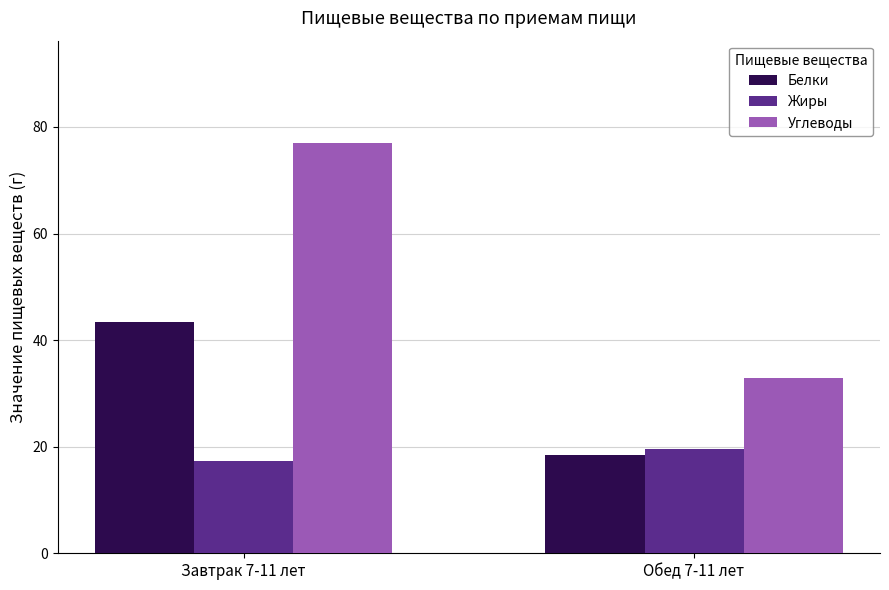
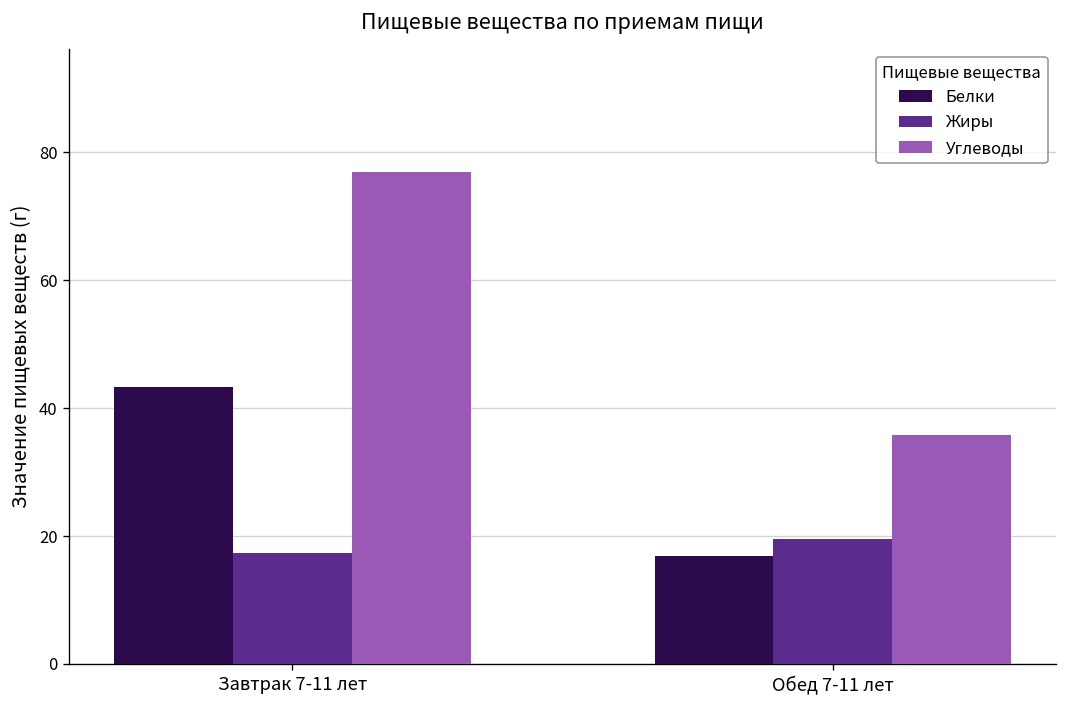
Белки, Обед 7-11 лет: 18 -> 17
Углеводы, Обед 7-11 лет: 33 -> 36
